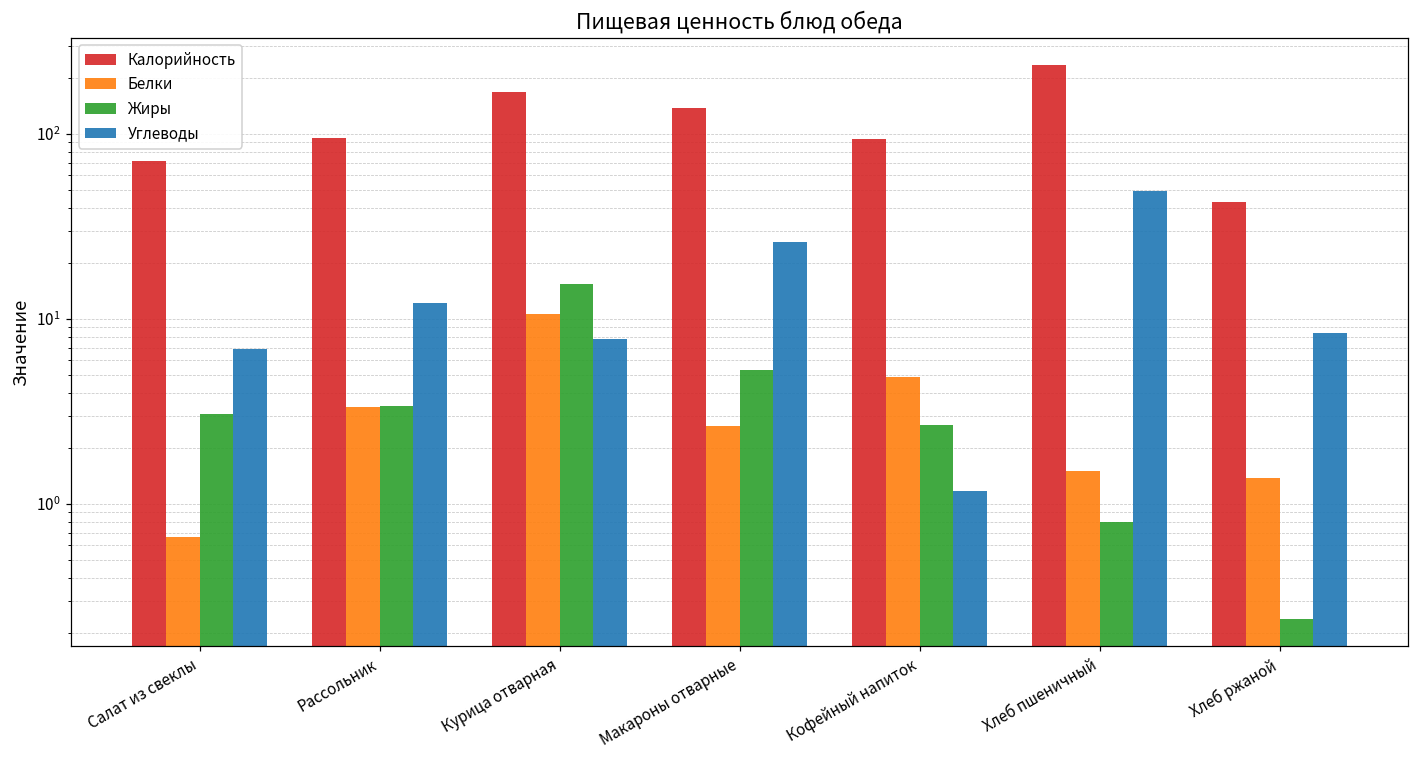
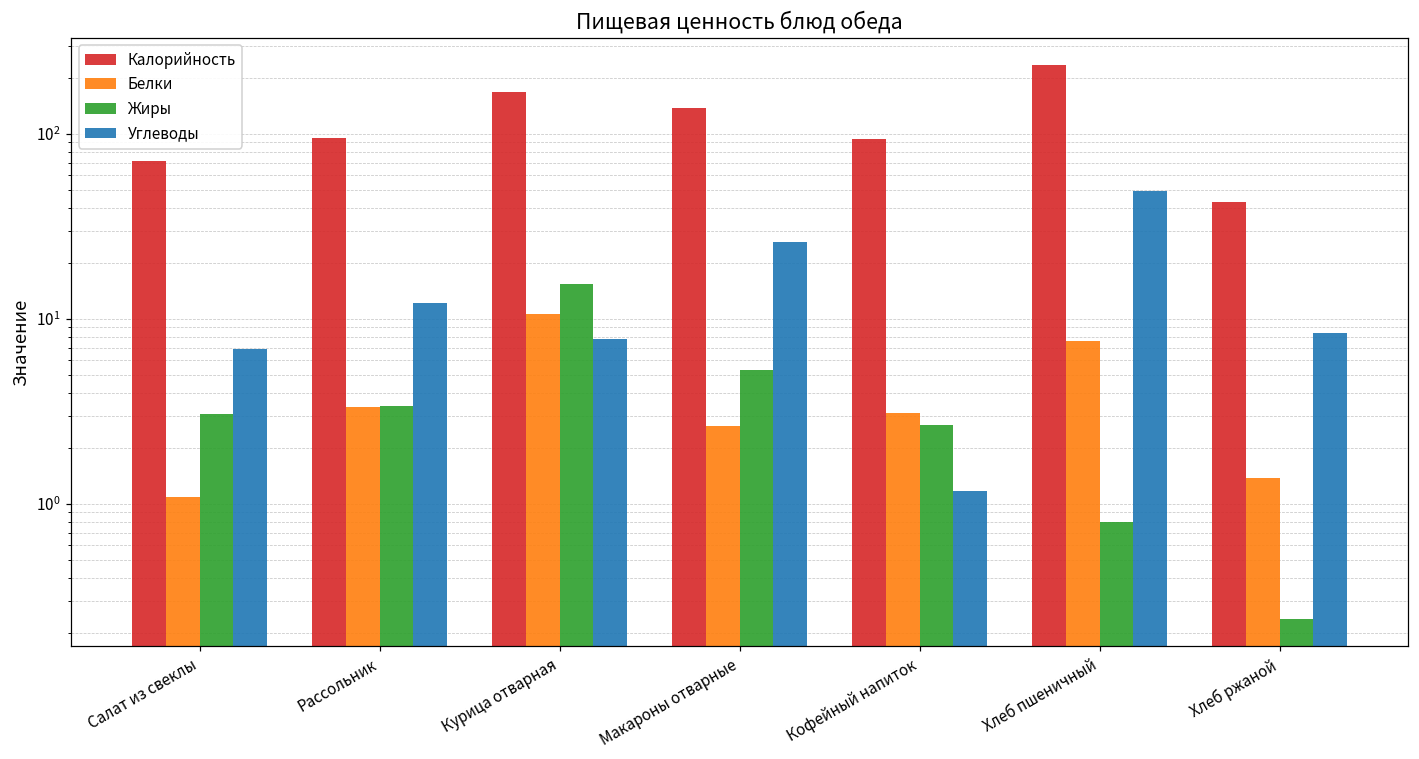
Белки, Салат из свеклы: 0.66 -> 1.1
Белки, Кофейный напиток: 4.9 -> 3.1
Белки, Хлеб пшеничный: 1.5 -> 8
